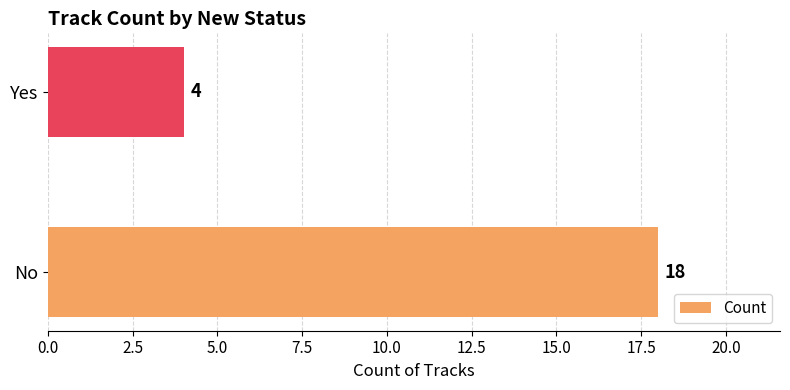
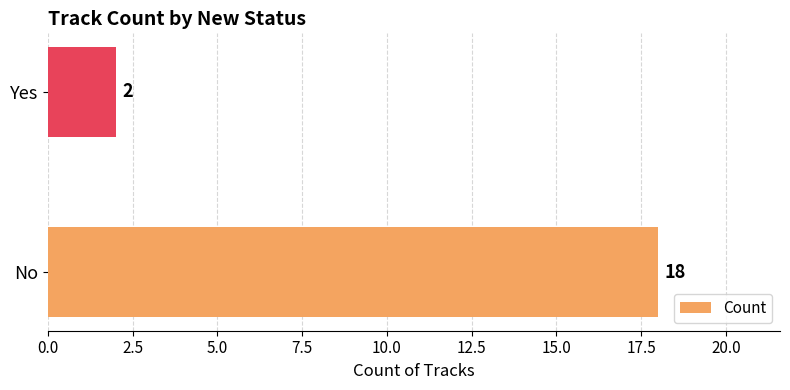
Yes: 4 -> 2
